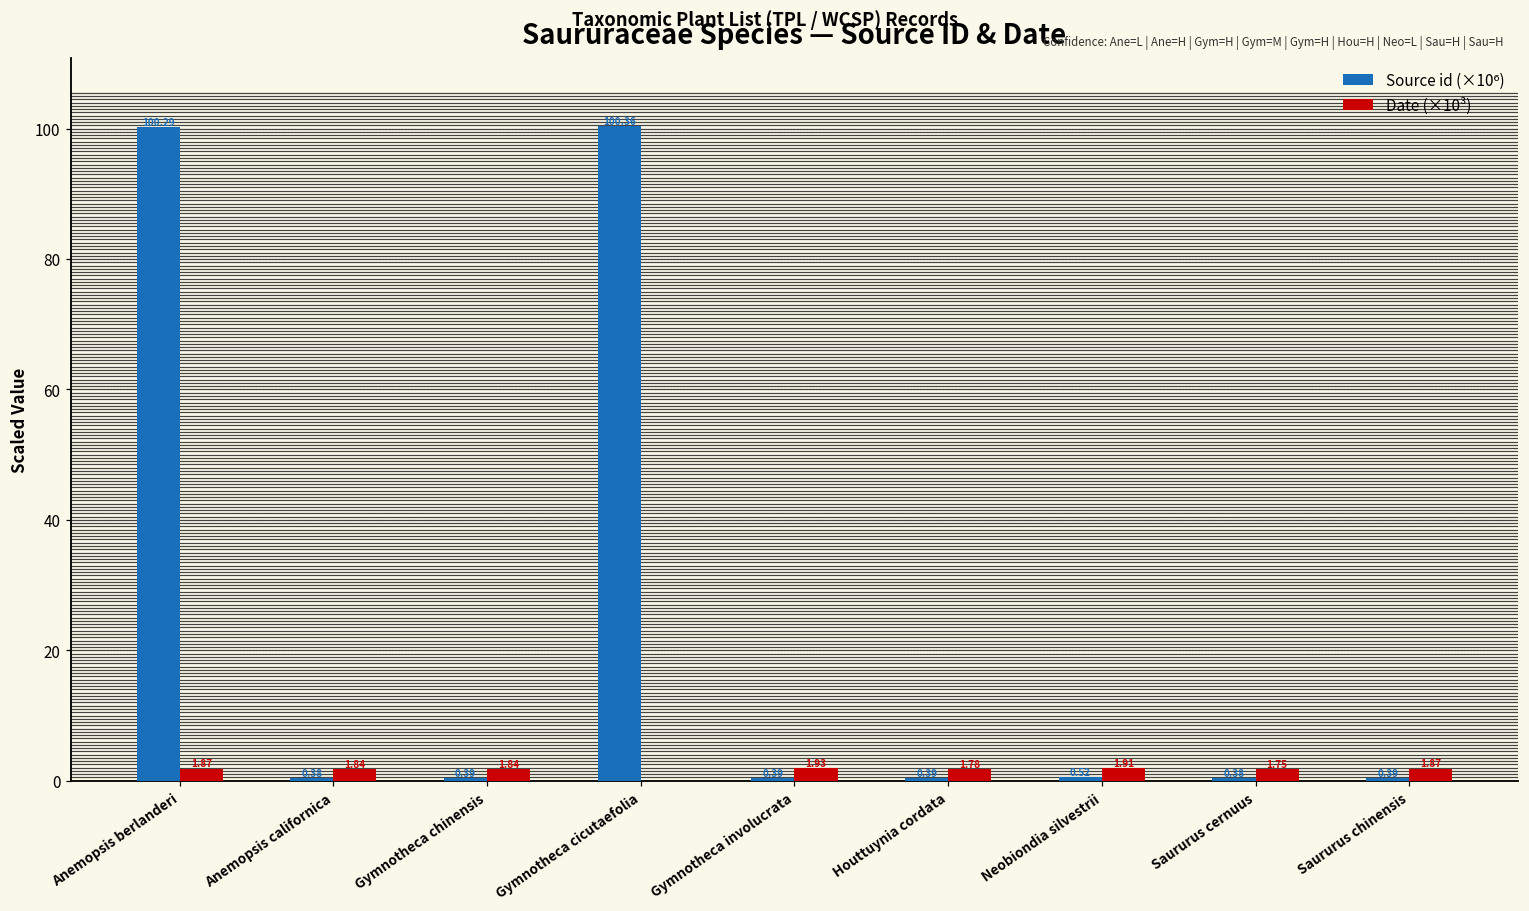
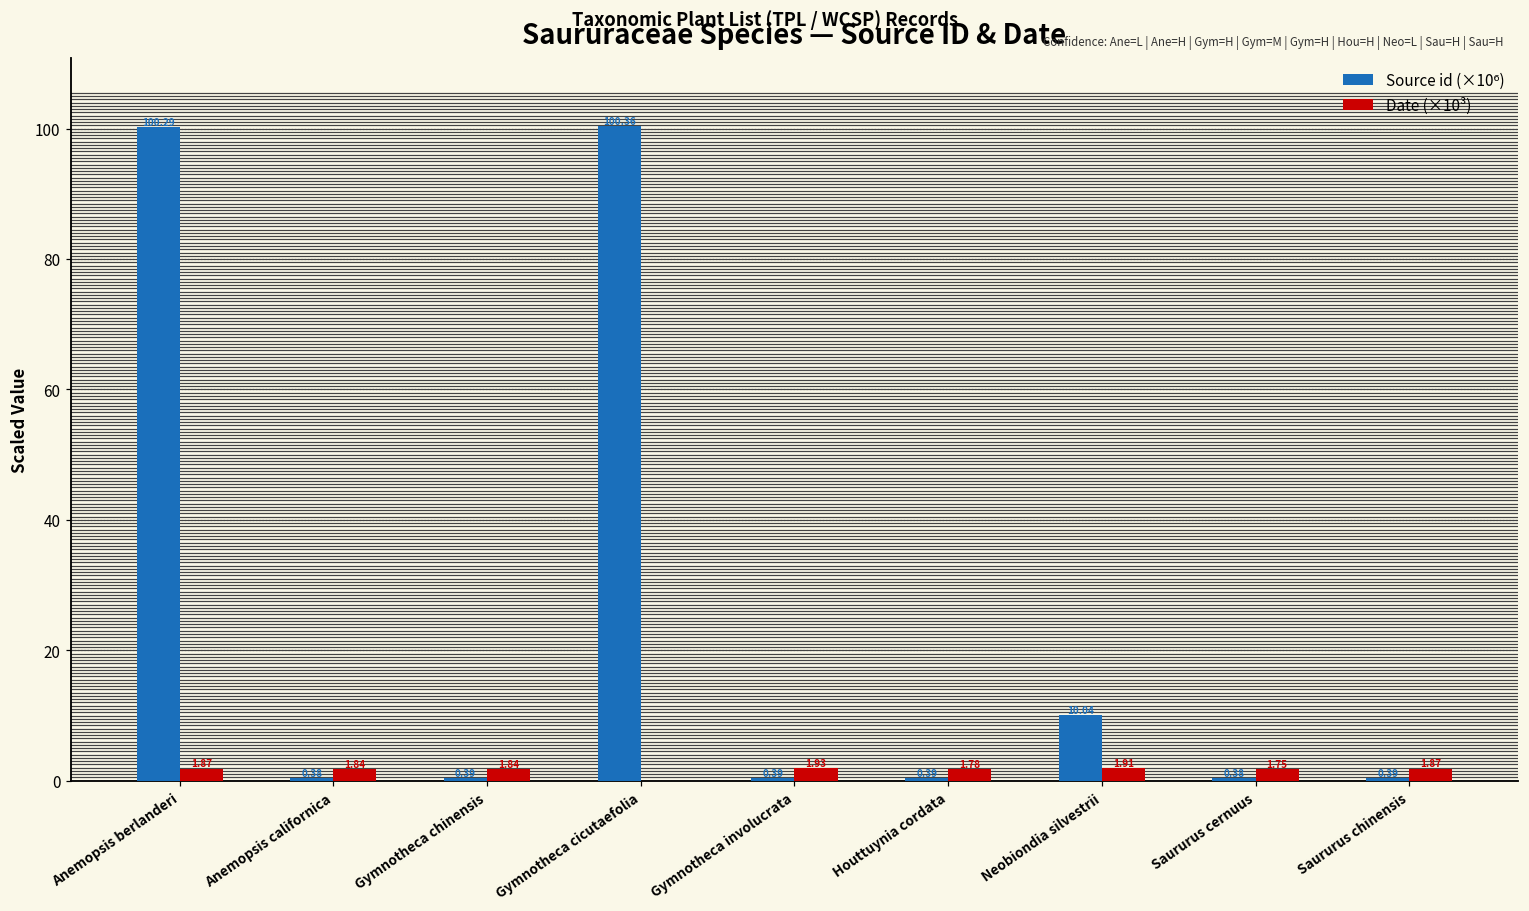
Source id (×10⁶), Neobiondia silvestrii: 0.52 -> 10.04
